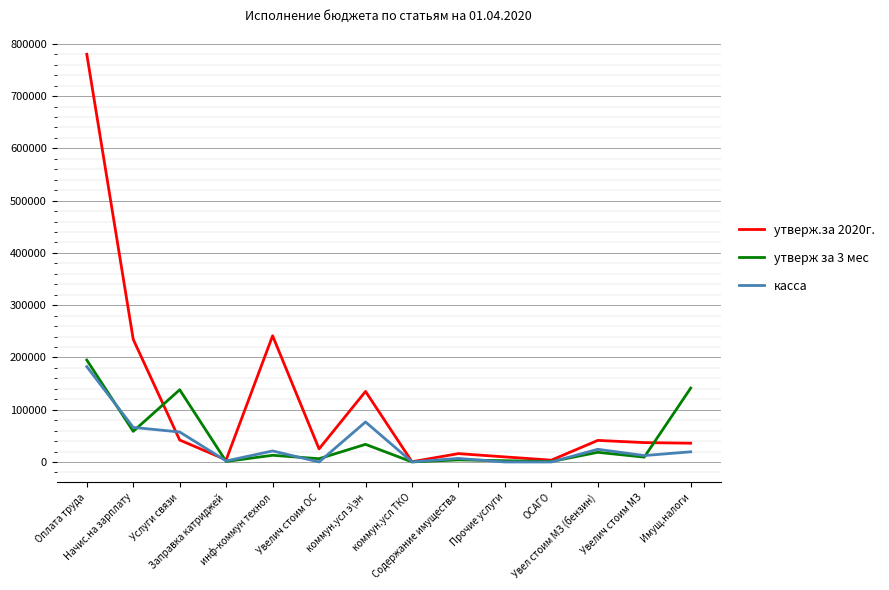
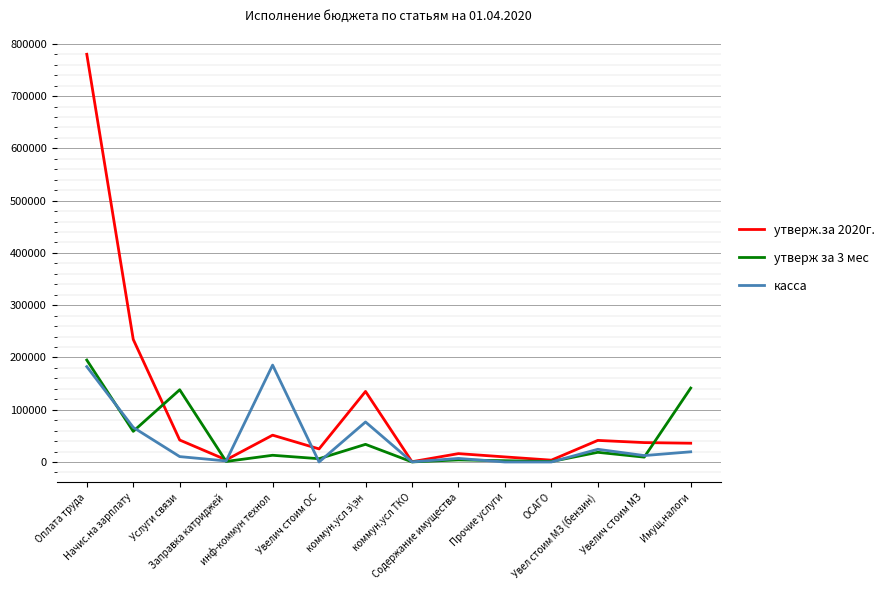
касса, Услуги связи: 60000 -> 10000
утверж.за 2020г., инф-коммун технол: 240000 -> 50000
касса, инф-коммун технол: 20000 -> 190000
